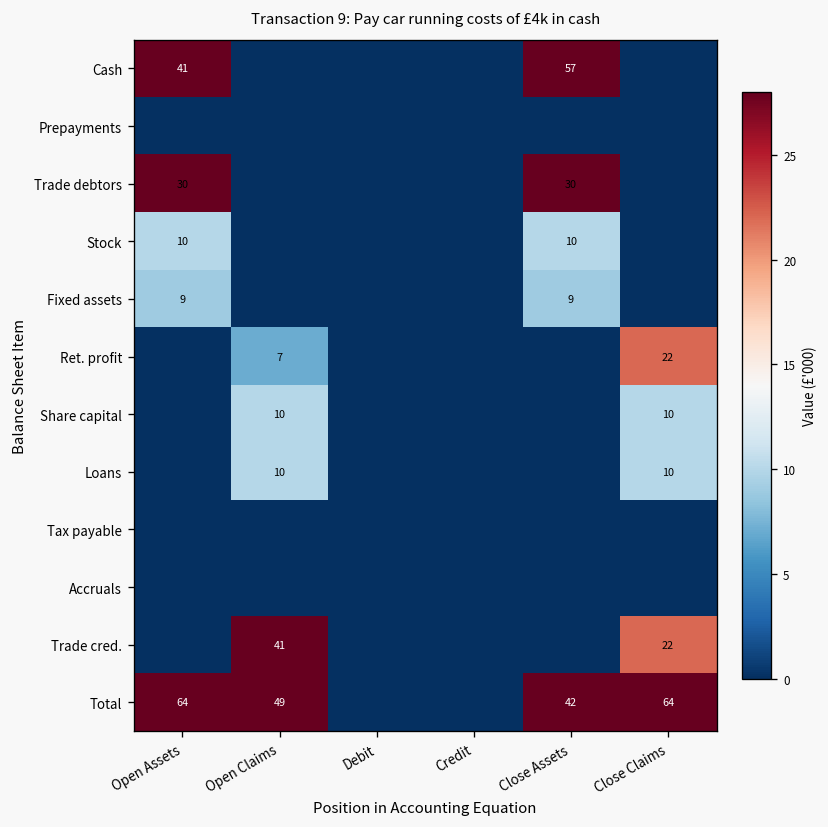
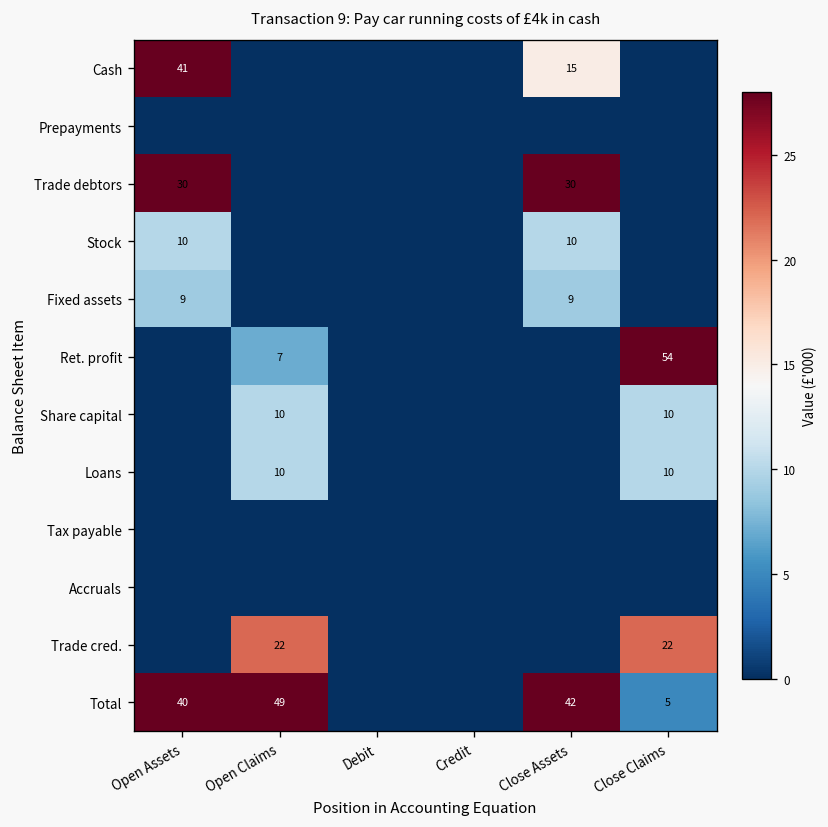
Cash, Close Assets: 57 -> 15
Ret. profit, Close Claims: 22 -> 54
Trade cred., Open Claims: 41 -> 22
Total, Open Assets: 64 -> 40
Total, Close Claims: 64 -> 5
